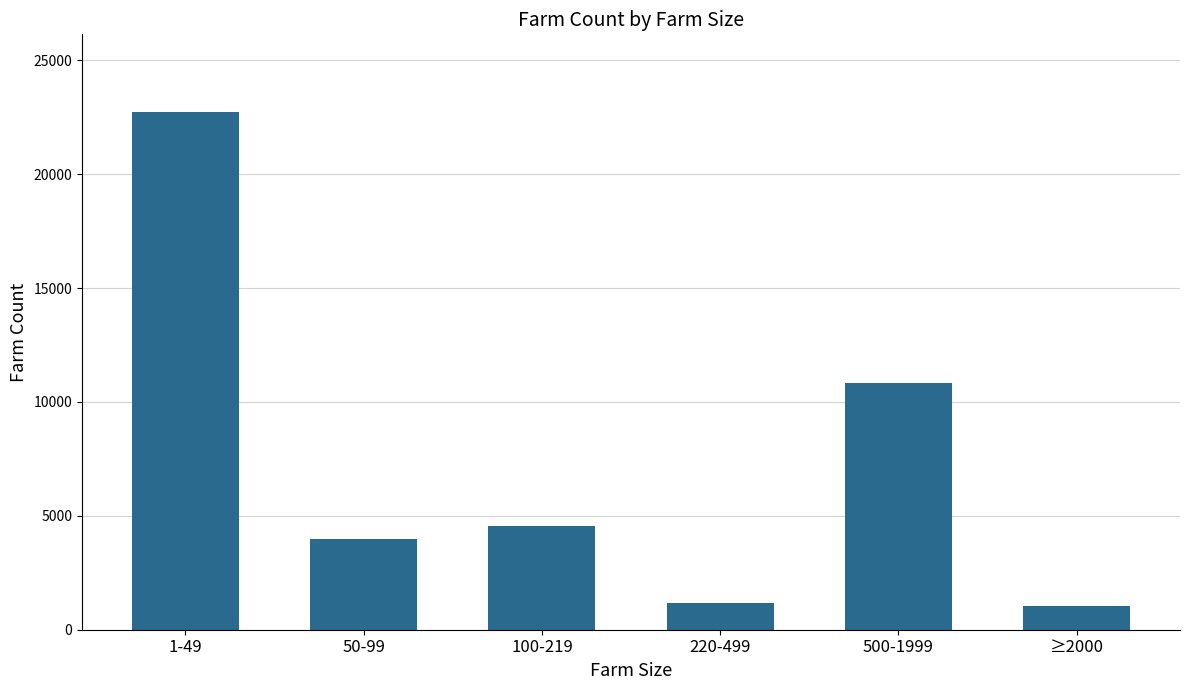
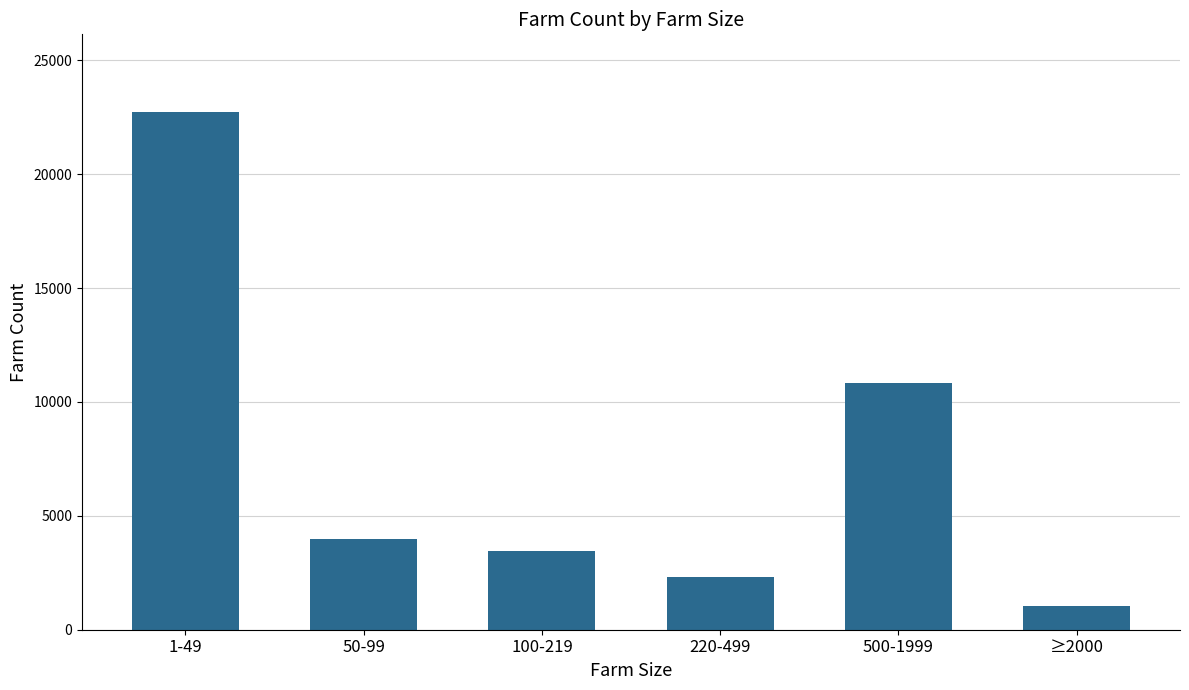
100-219: 4500 -> 3500
220-499: 1200 -> 2300
